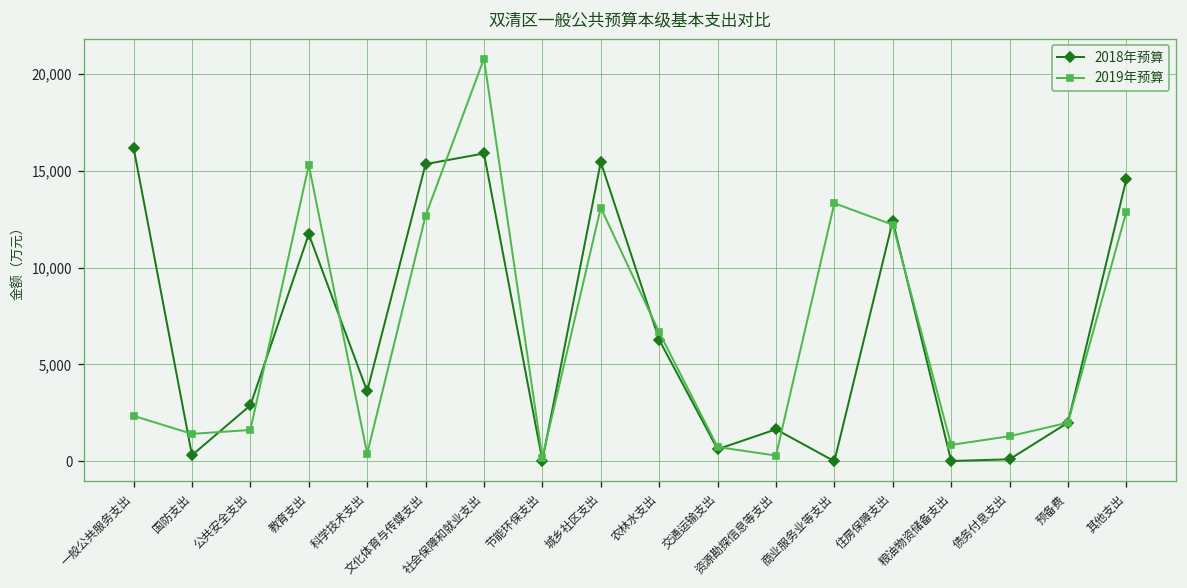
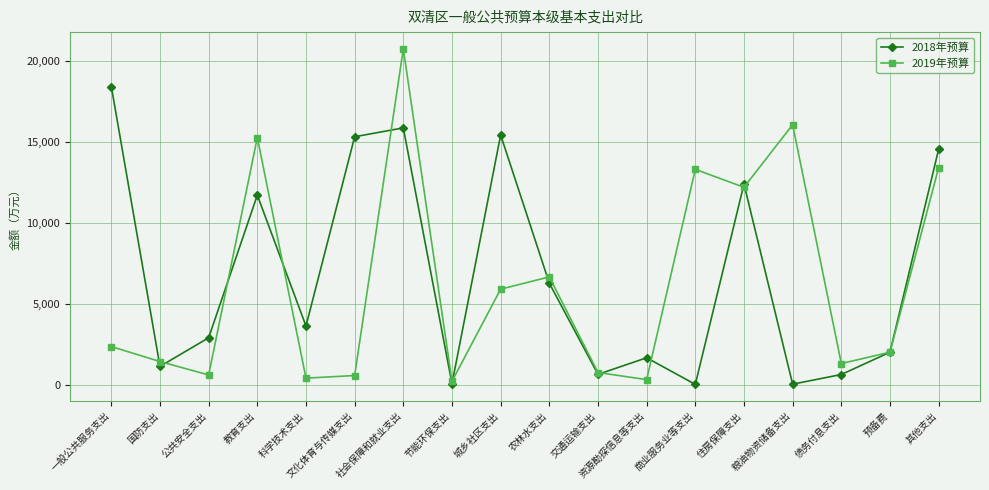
2018年预算, 一般公共服务支出: 16,200 -> 18,400
2018年预算, 国防支出: 300 -> 1,100
2019年预算, 公共安全支出: 1,600 -> 600
2019年预算, 文化体育与传媒支出: 12,700 -> 600
2019年预算, 城乡社区支出: 13,100 -> 5,900
2019年预算, 粮油物资储备支出: 900 -> 16,100
2018年预算, 债务付息支出: 100 -> 600
2019年预算, 其他支出: 12,900 -> 13,400
